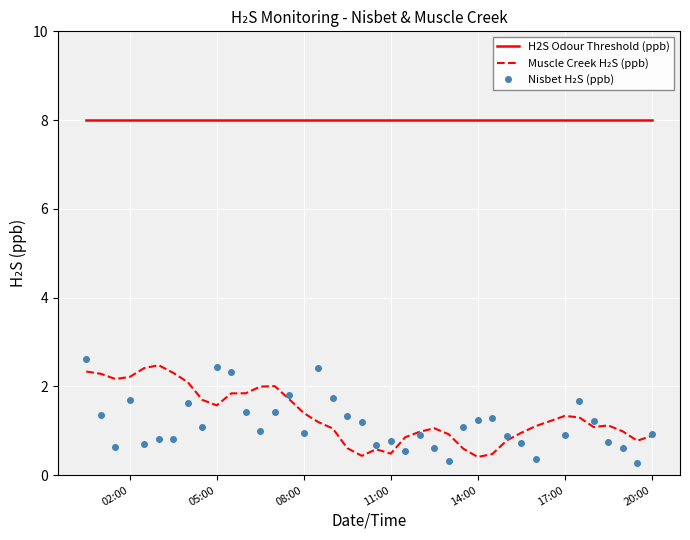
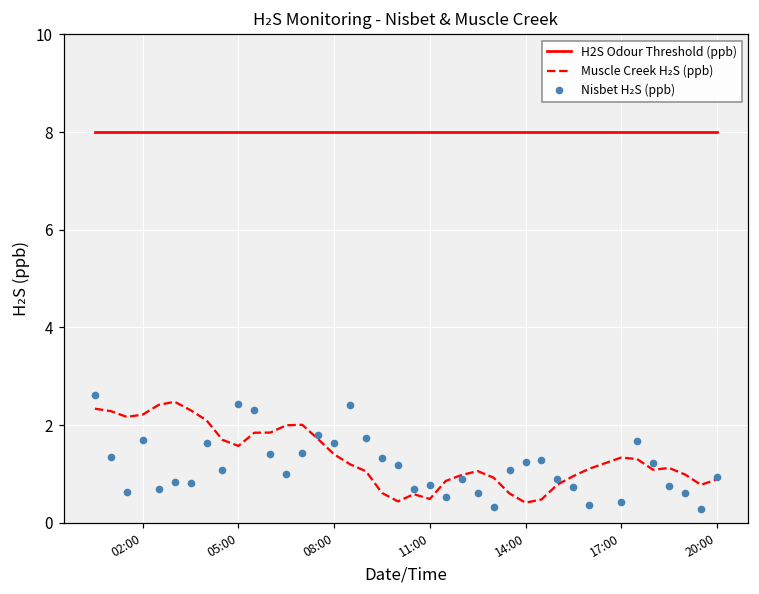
Nisbet H₂S (ppb), 08:00: 1.0 -> 1.6
Nisbet H₂S (ppb), 17:00: 0.9 -> 0.4
